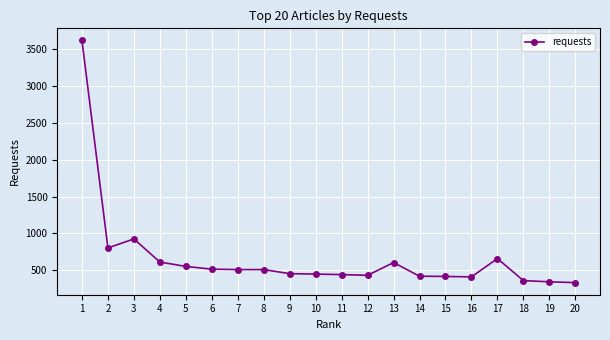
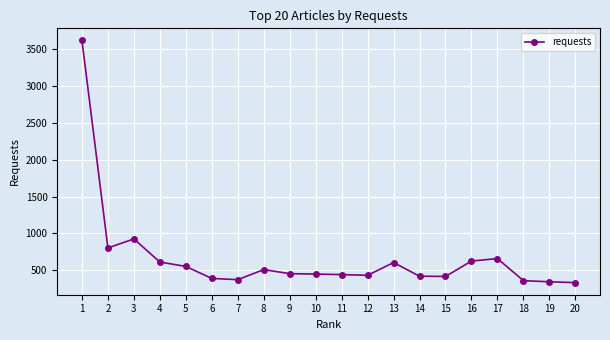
6: 500 -> 400
7: 500 -> 400
16: 400 -> 600
